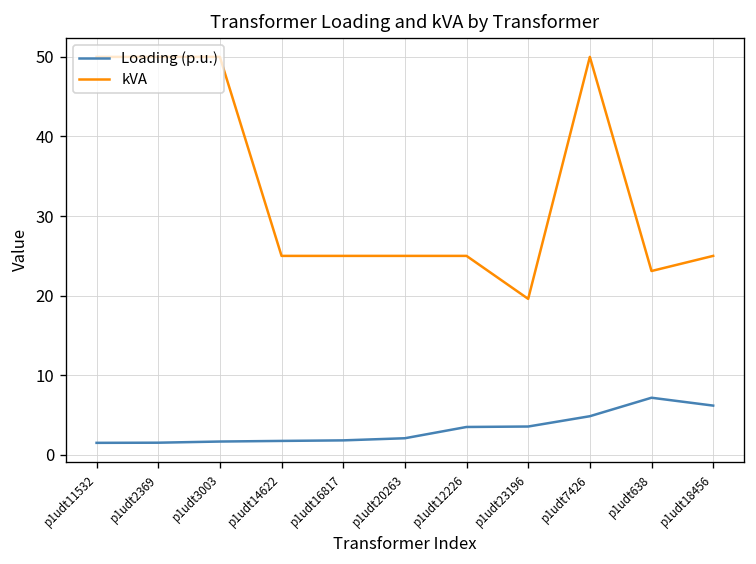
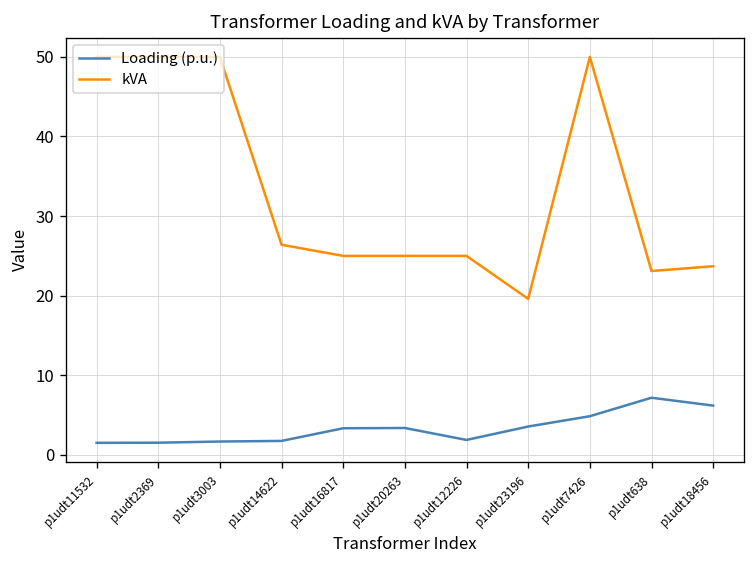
kVA, p1udt14622: 25 -> 26
Loading (p.u.), p1udt16817: 2 -> 3
Loading (p.u.), p1udt20263: 2 -> 3
Loading (p.u.), p1udt12226: 4 -> 2
kVA, p1udt18456: 25 -> 24
